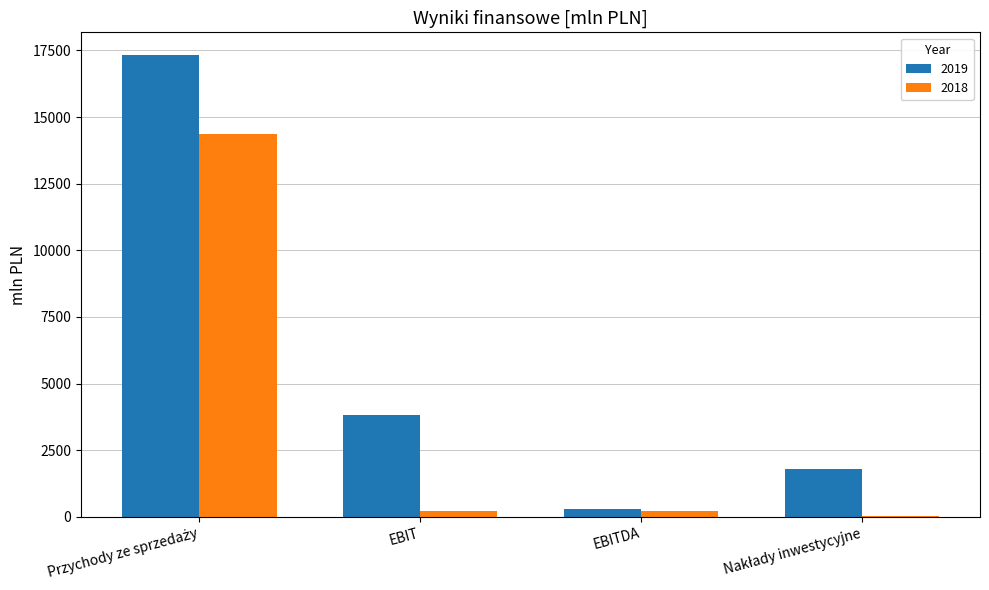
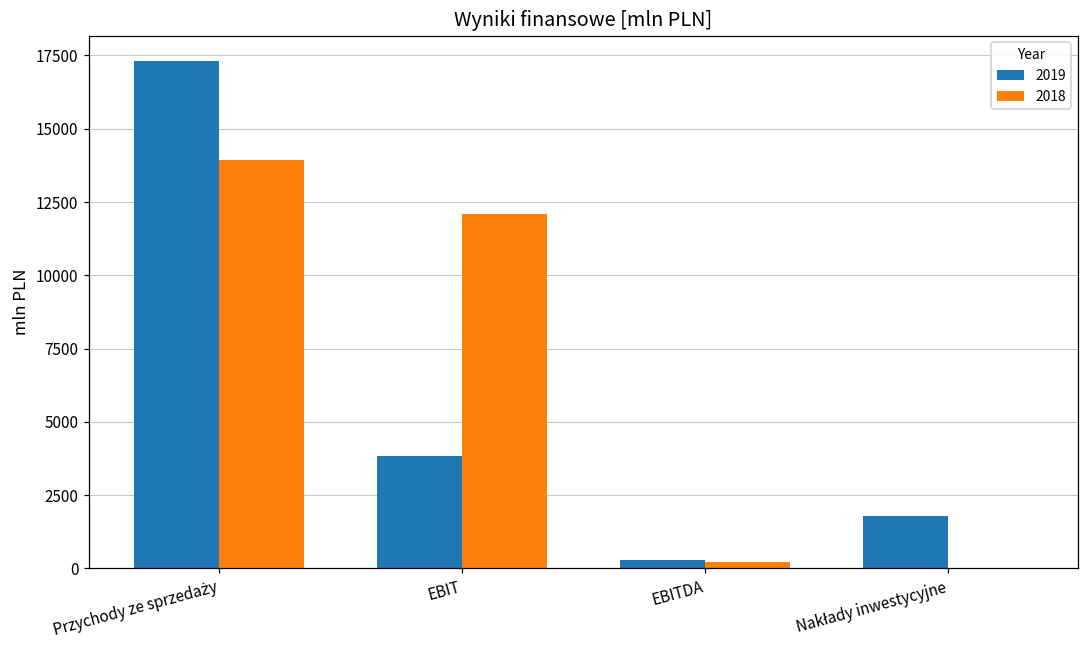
2018, Przychody ze sprzedaży: 14400 -> 13900
2018, EBIT: 200 -> 12100
